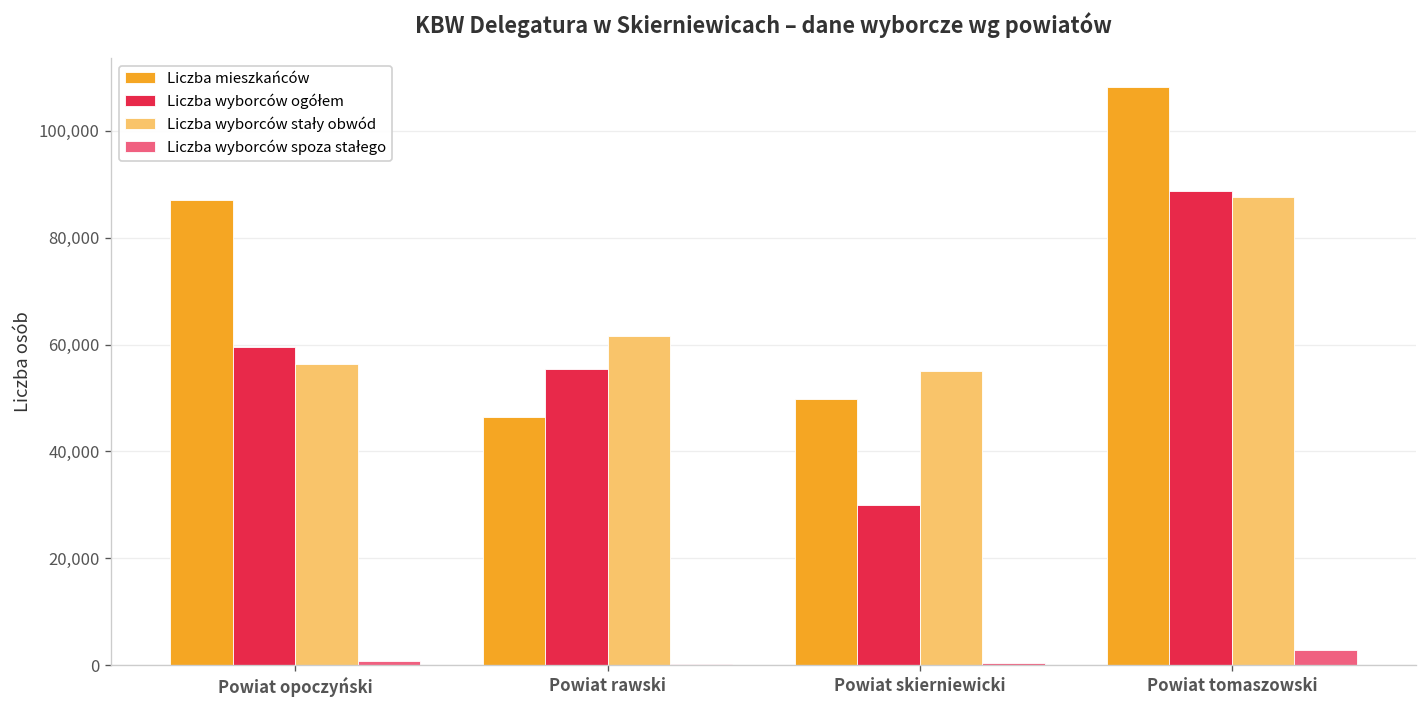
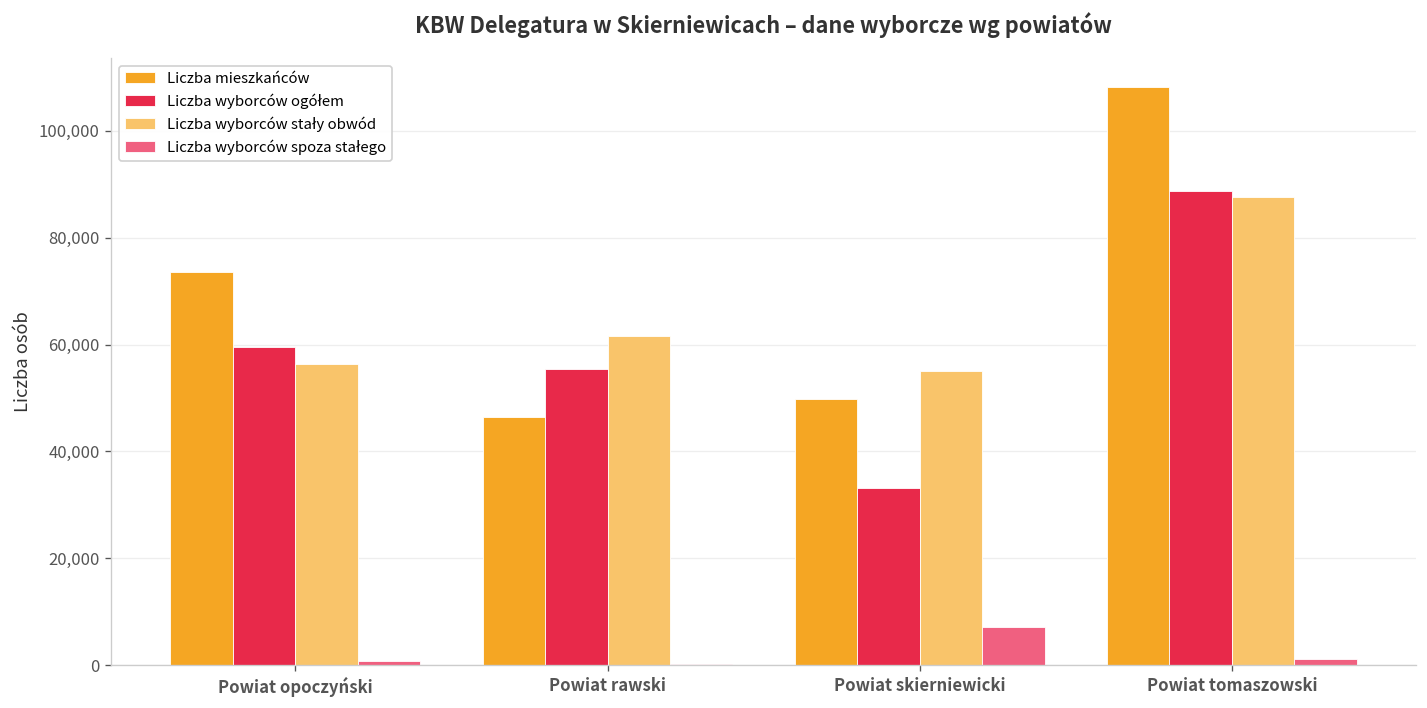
Liczba mieszkańców, Powiat opoczyński: 87,000 -> 74,000
Liczba wyborców ogółem, Powiat skierniewicki: 30,000 -> 33,000
Liczba wyborców spoza stałego, Powiat skierniewicki: 0 -> 7,000
Liczba wyborców spoza stałego, Powiat tomaszowski: 3,000 -> 1,000
